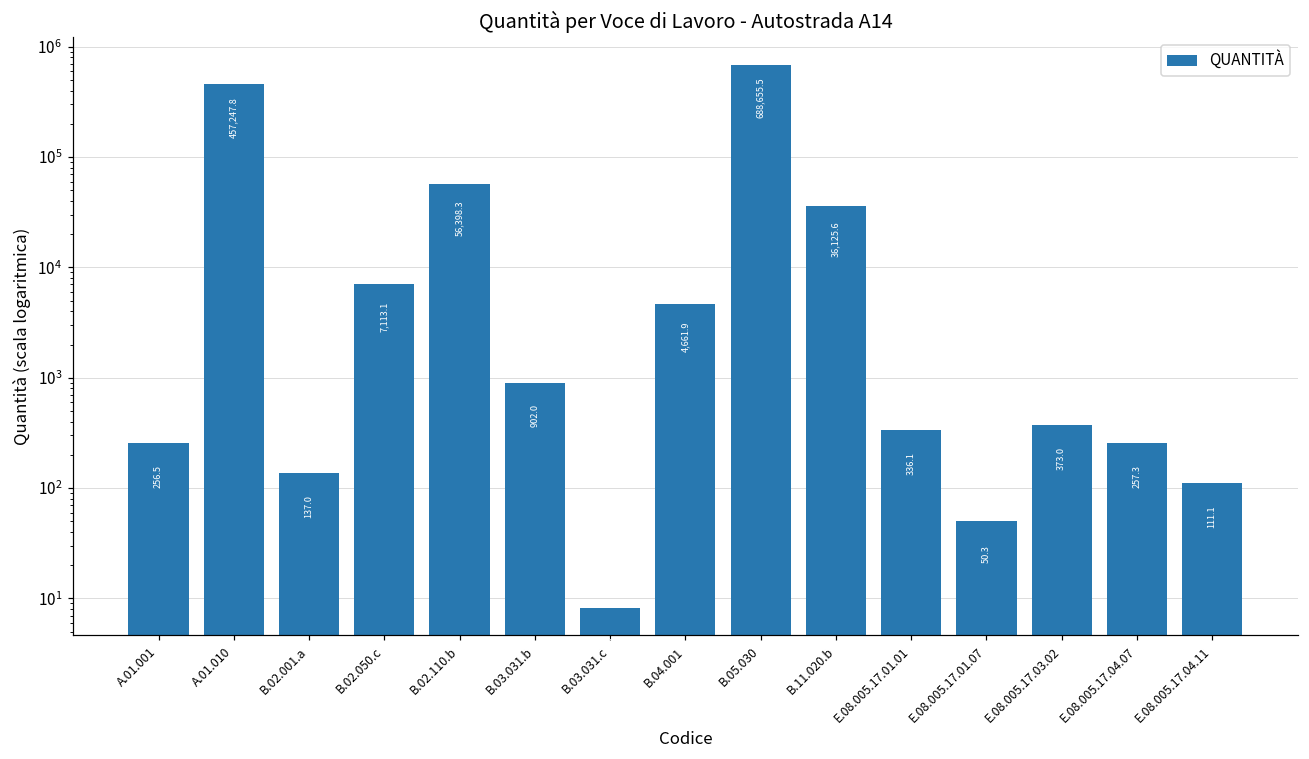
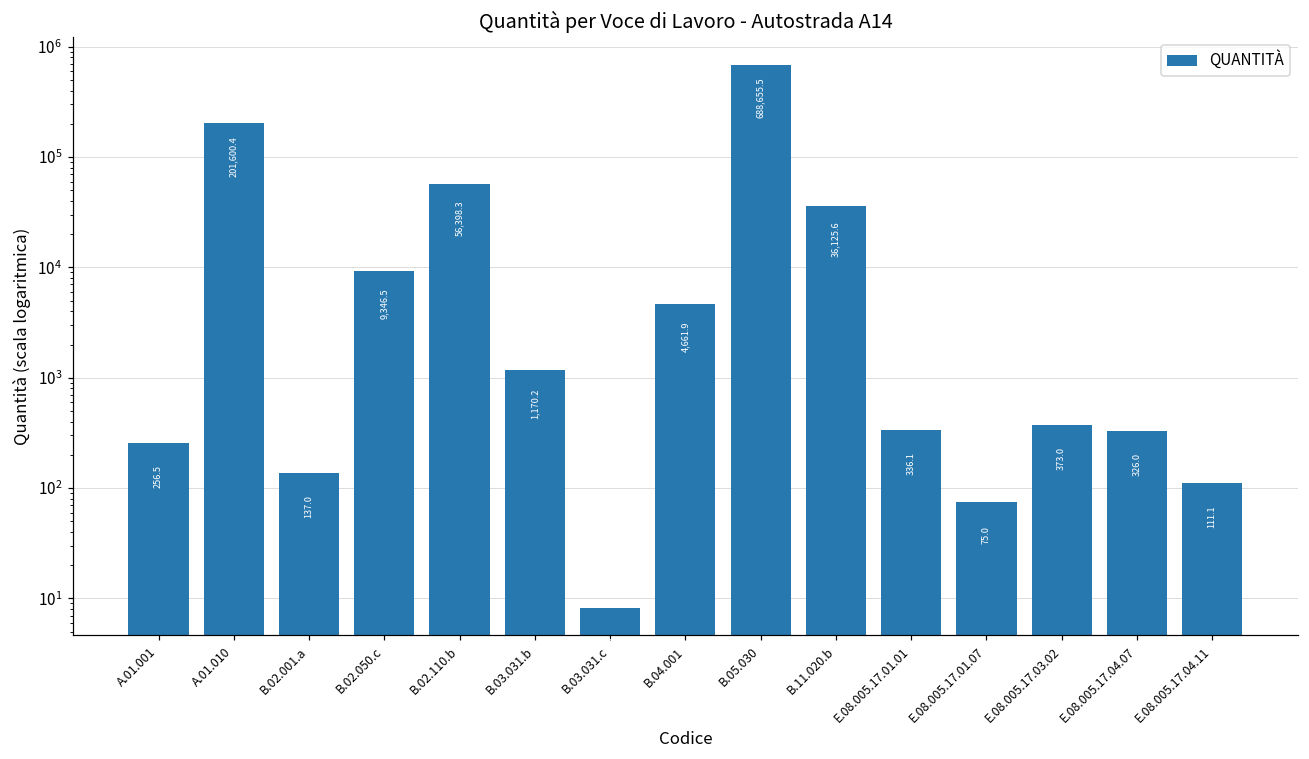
A.01.010: 457,247.8 -> 201,600.4
B.02.050.c: 7,113.1 -> 9,346.5
B.03.031.b: 902.0 -> 1,170.2
E.08.005.17.01.07: 50.3 -> 75.0
E.08.005.17.04.07: 257.3 -> 326.0
